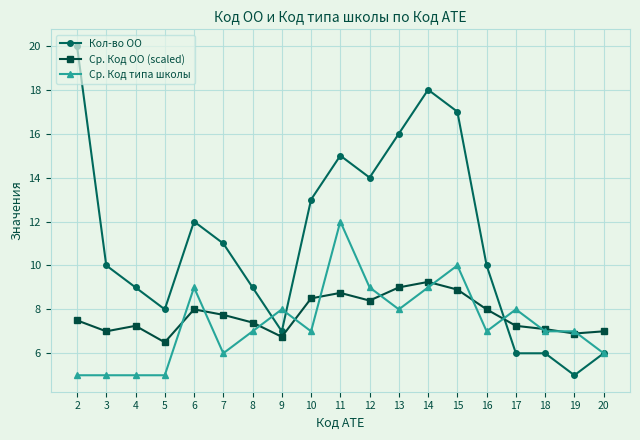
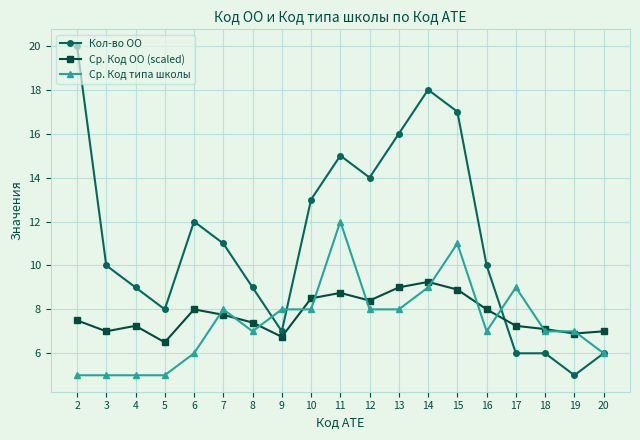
Ср. Код типа школы, 6: 9 -> 6
Ср. Код типа школы, 7: 6 -> 8
Ср. Код типа школы, 10: 7 -> 8
Ср. Код типа школы, 12: 9 -> 8
Ср. Код типа школы, 15: 10 -> 11
Ср. Код типа школы, 17: 8 -> 9
